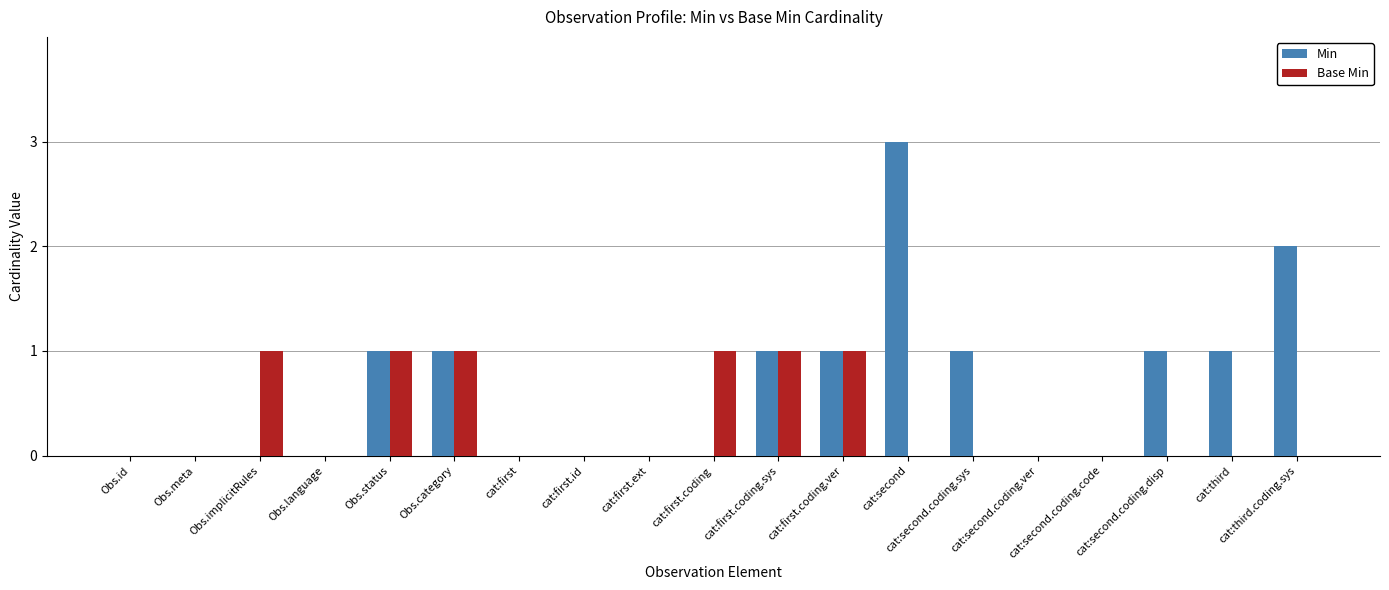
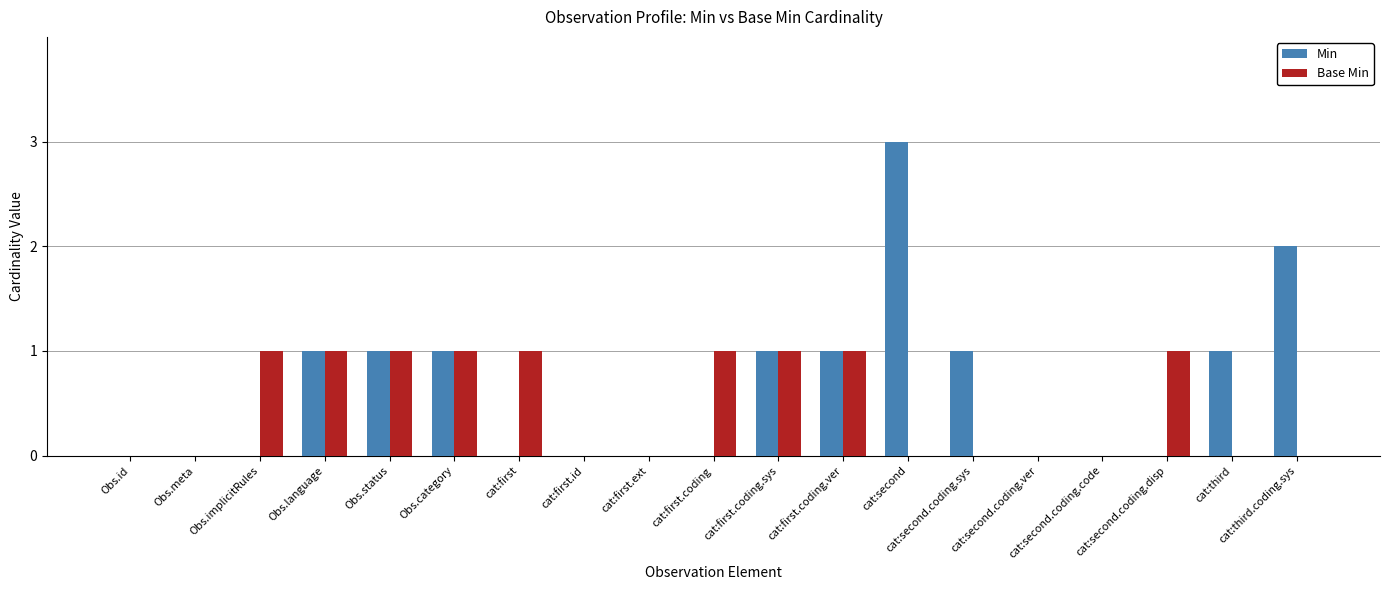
Min, Obs.language: 0 -> 1
Base Min, Obs.language: 0 -> 1
Base Min, cat:first: 0 -> 1
Min, cat:second.coding.disp: 1 -> 0
Base Min, cat:second.coding.disp: 0 -> 1
